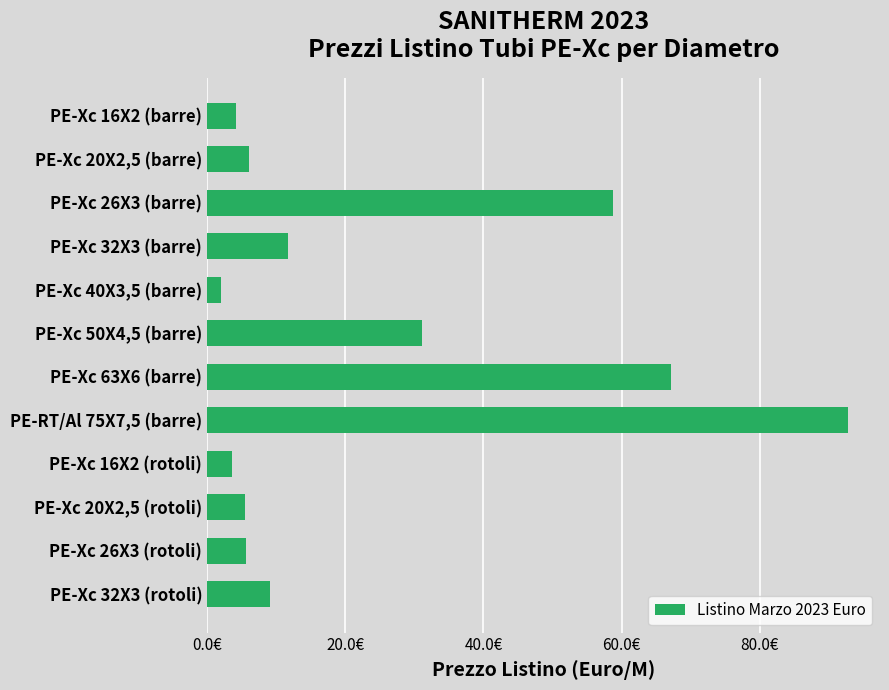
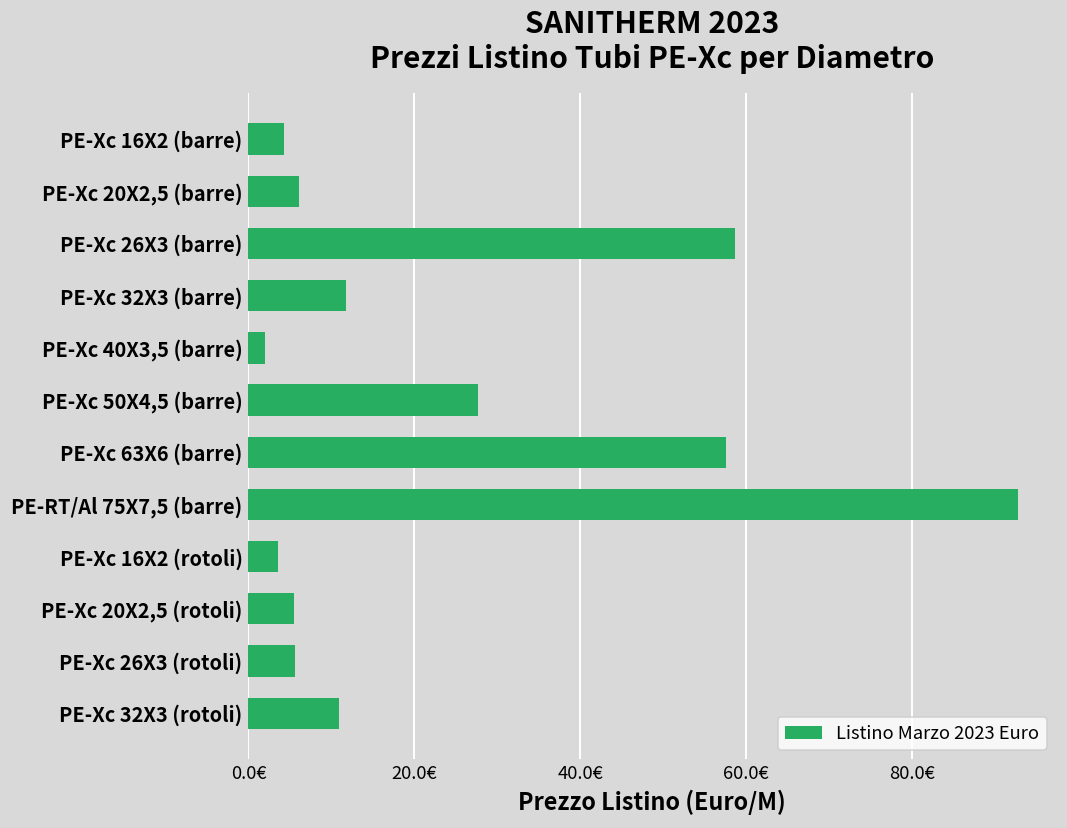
PE-Xc 50X4,5 (barre): 31€ -> 28€
PE-Xc 63X6 (barre): 67€ -> 58€
PE-Xc 32X3 (rotoli): 9€ -> 11€
